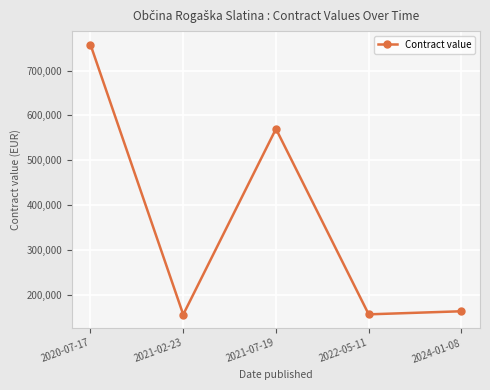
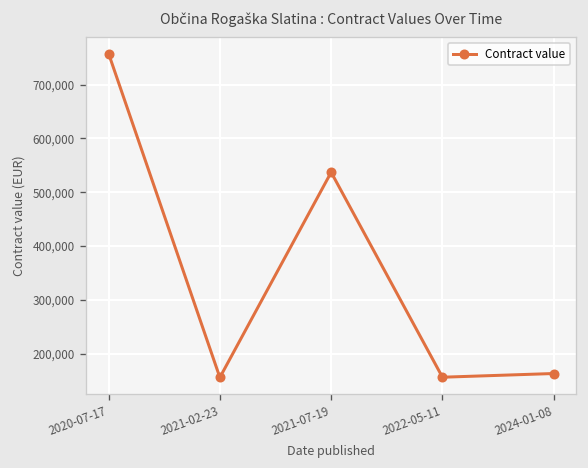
2021-07-19: 570,000 -> 540,000
